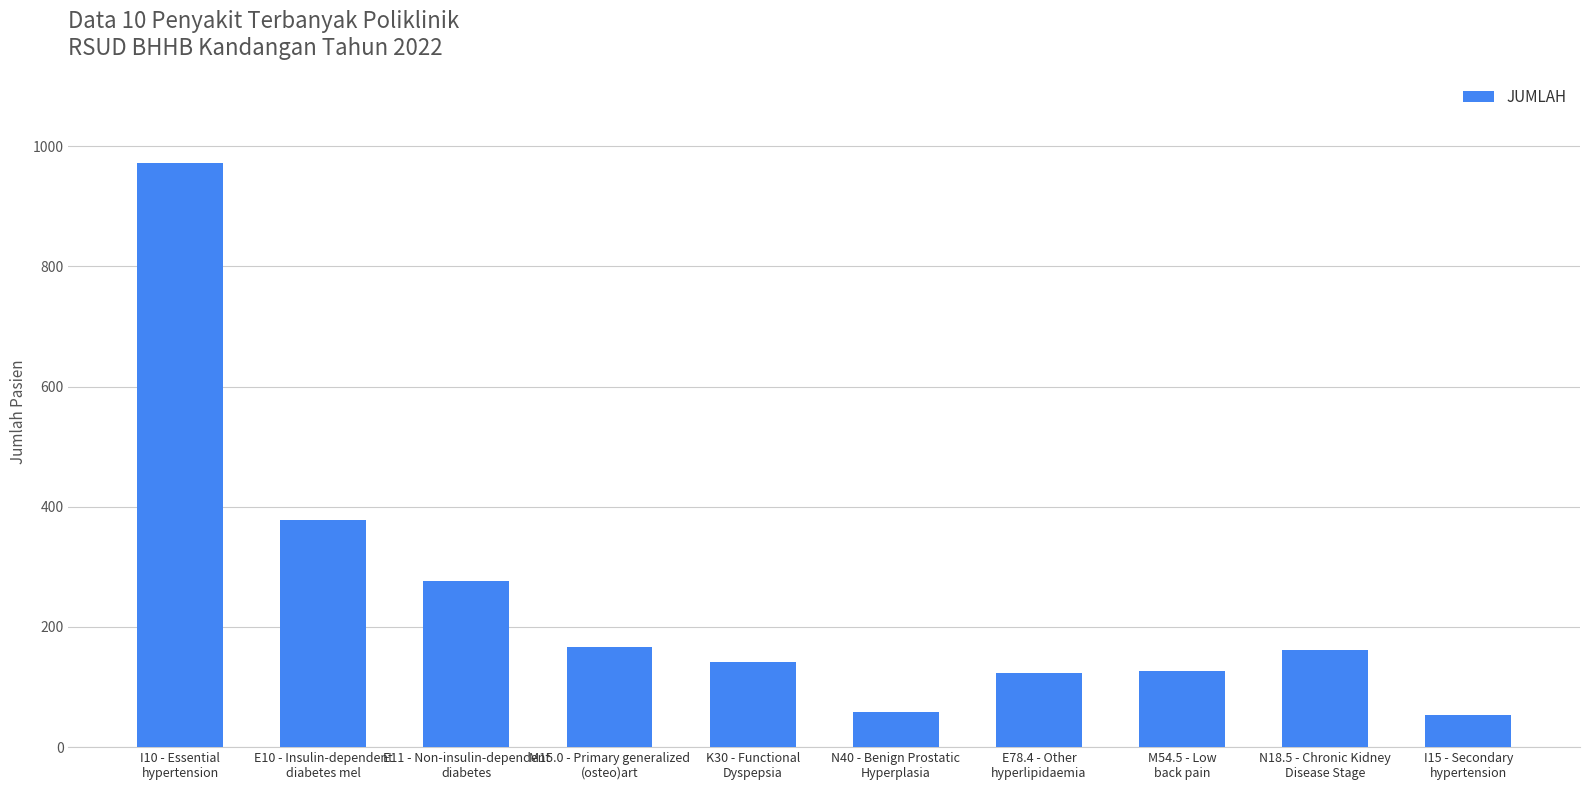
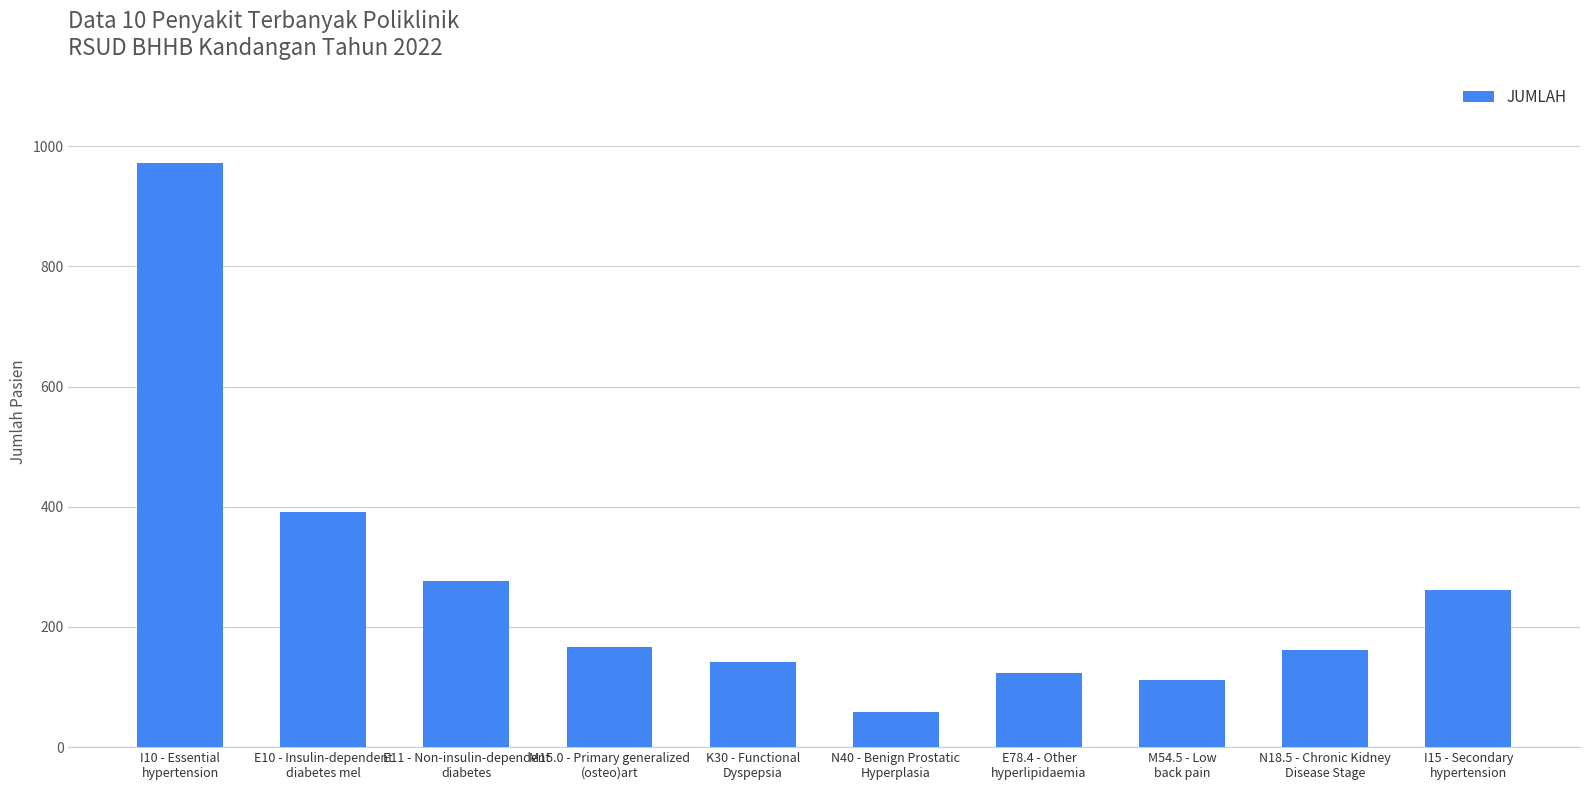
E10 - Insulin-dependent diabetes mel: 380 -> 390
M54.5 - Low back pain: 130 -> 110
I15 - Secondary hypertension: 50 -> 260
